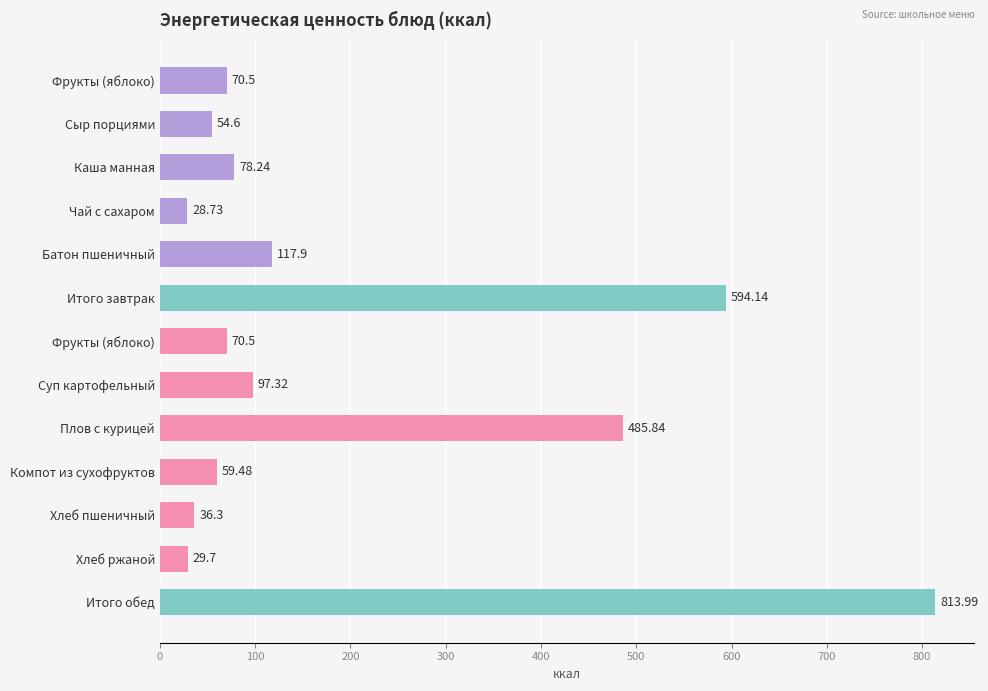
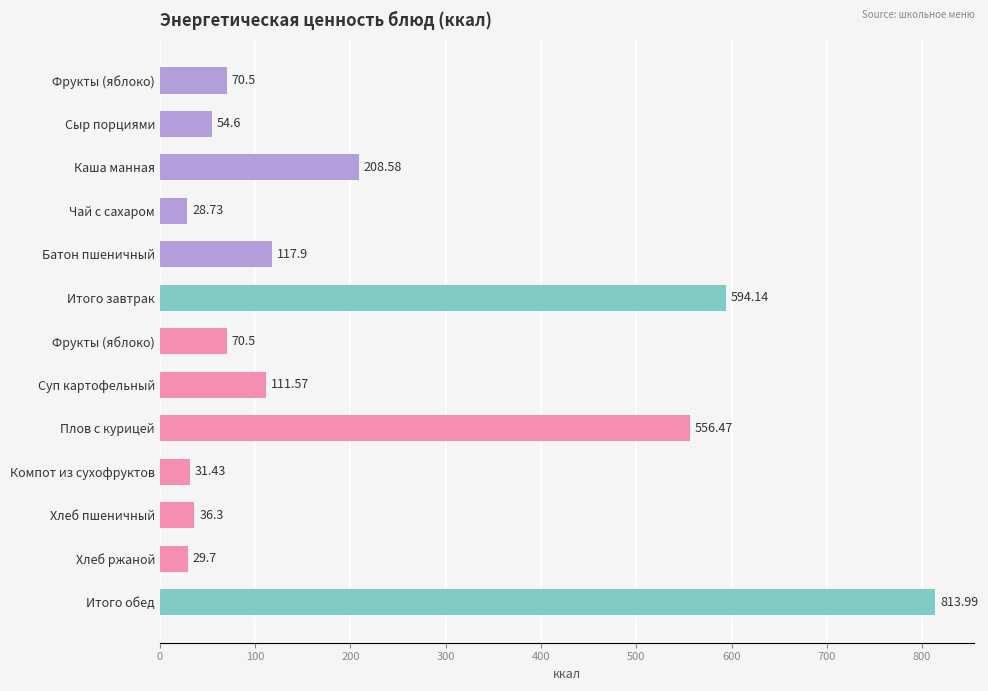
Каша манная: 78.24 -> 208.58
Суп картофельный: 97.32 -> 111.57
Плов с курицей: 485.84 -> 556.47
Компот из сухофруктов: 59.48 -> 31.43
